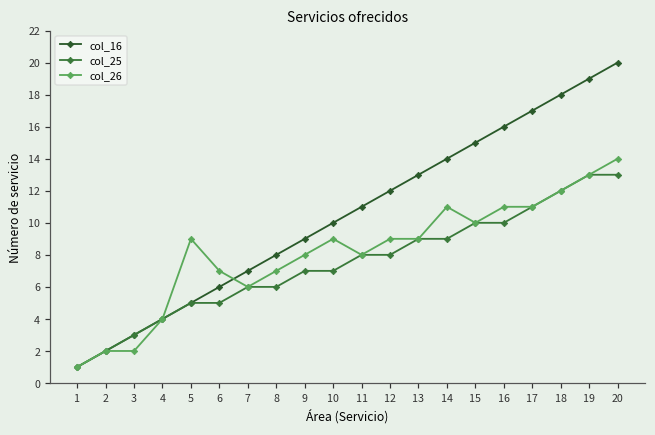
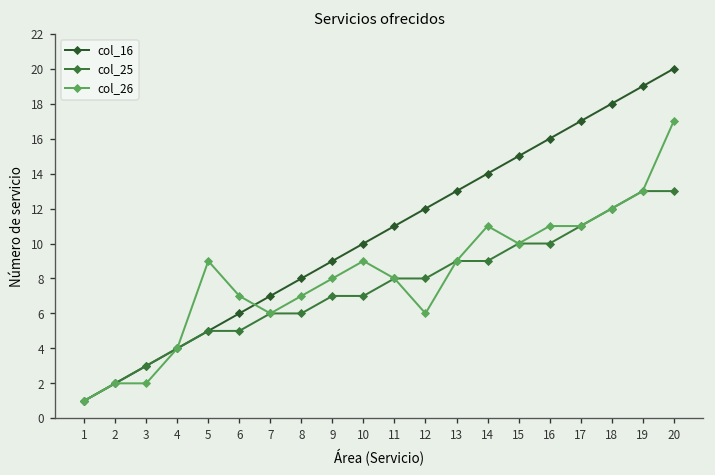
col_26, 12: 9 -> 6
col_26, 20: 14 -> 17
